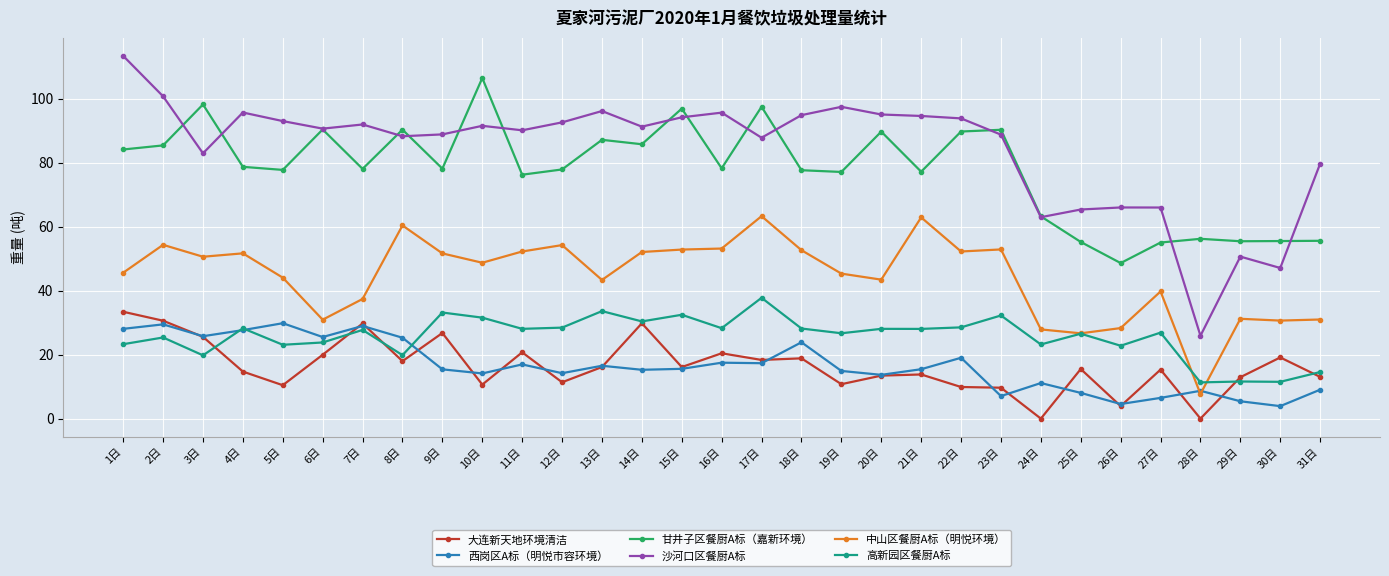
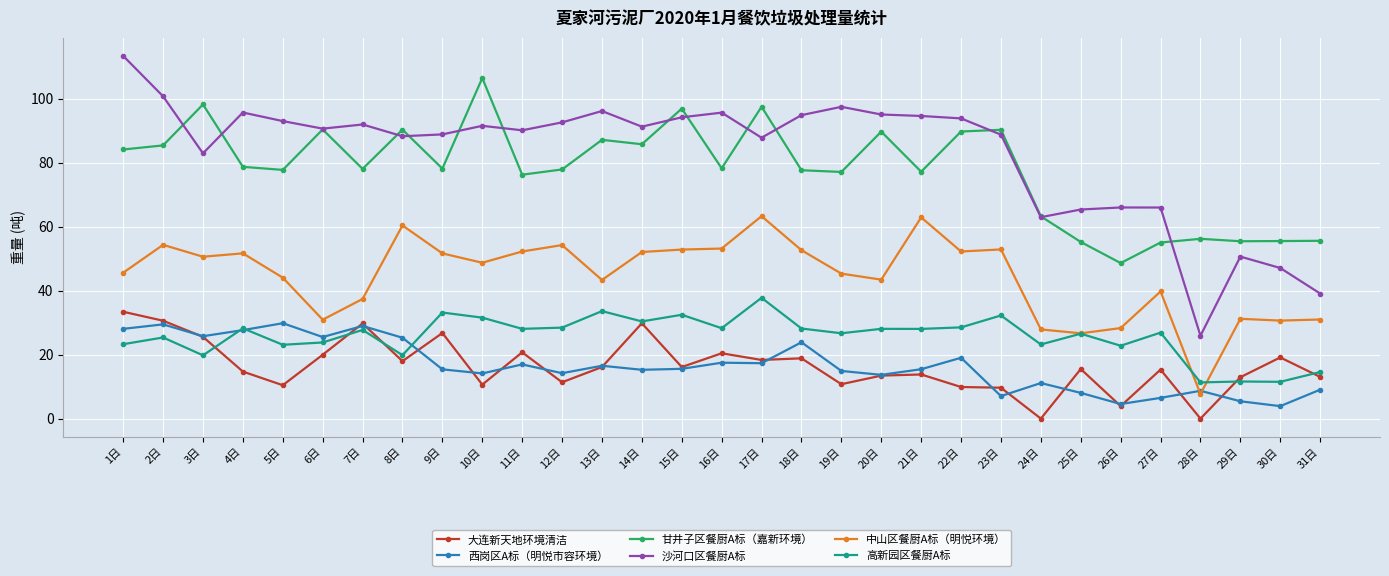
沙河口区餐厨A标, 31日: 80 -> 39
